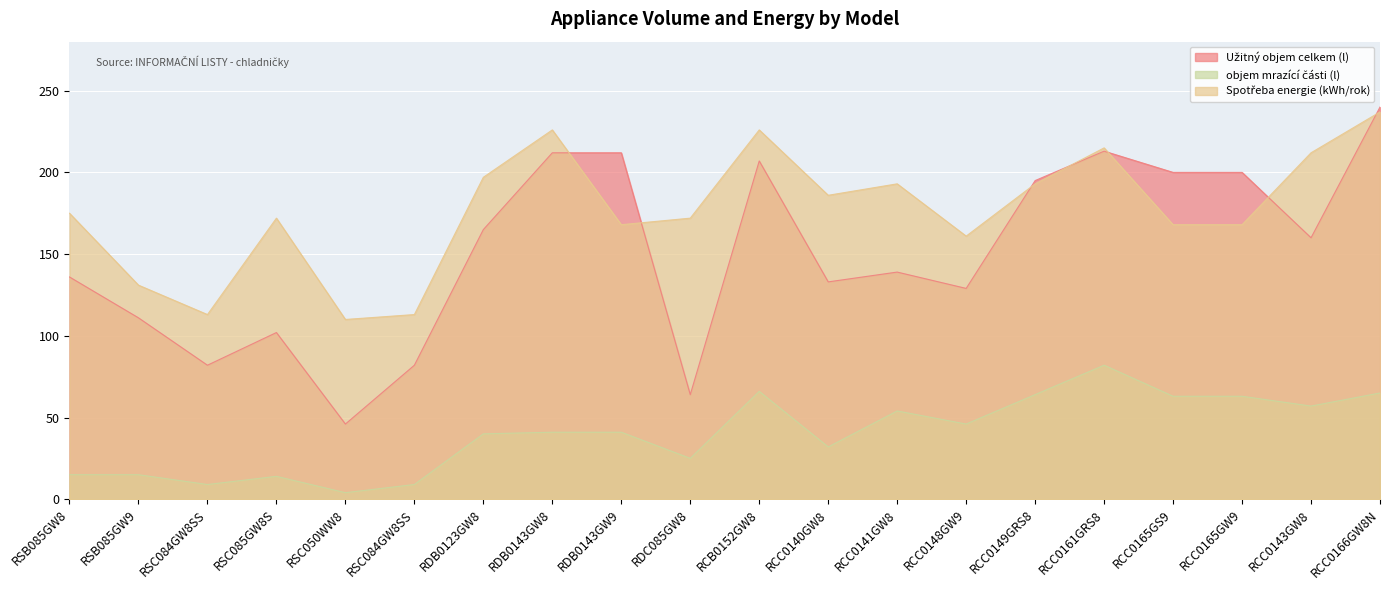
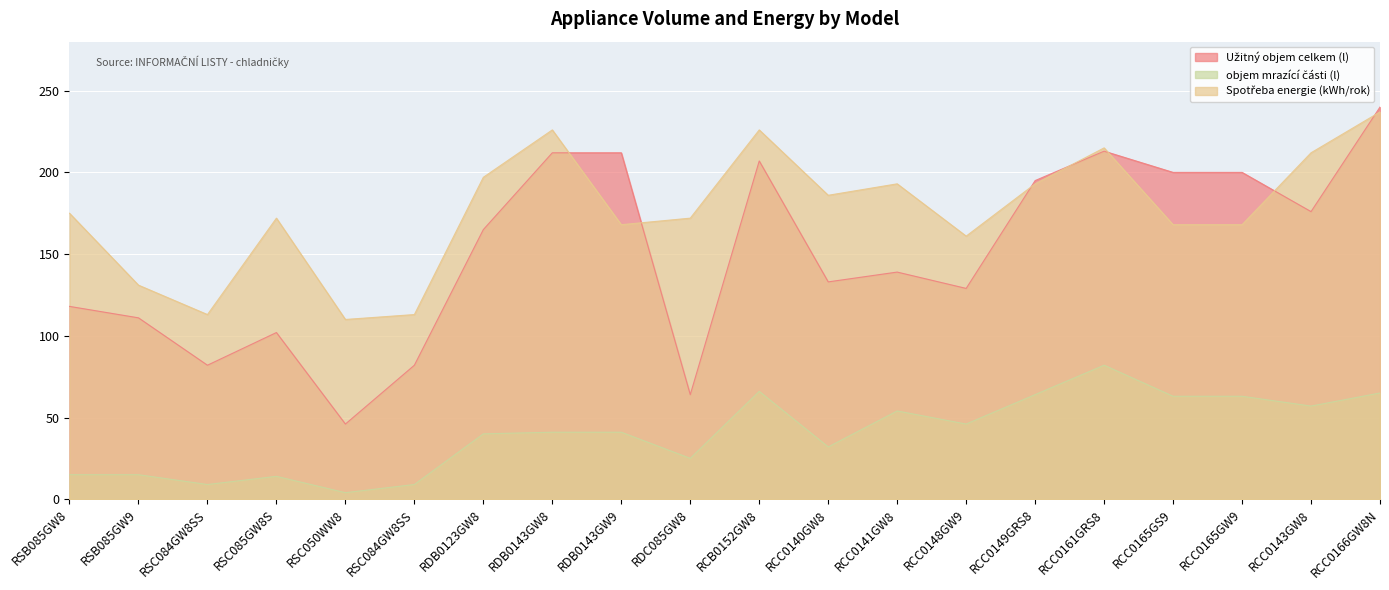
Užitný objem celkem (l), RSB085GW8: 136 -> 118
Užitný objem celkem (l), RCC0143GW8: 160 -> 176
